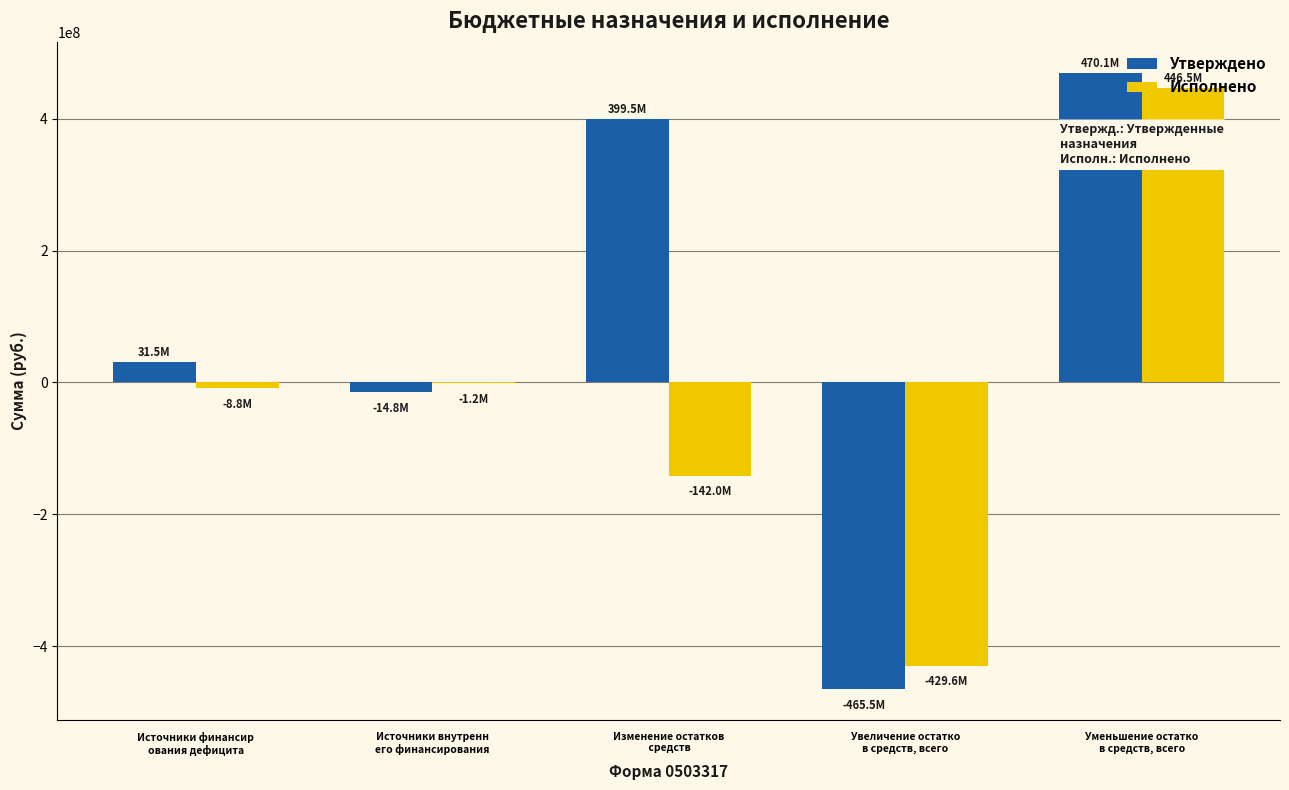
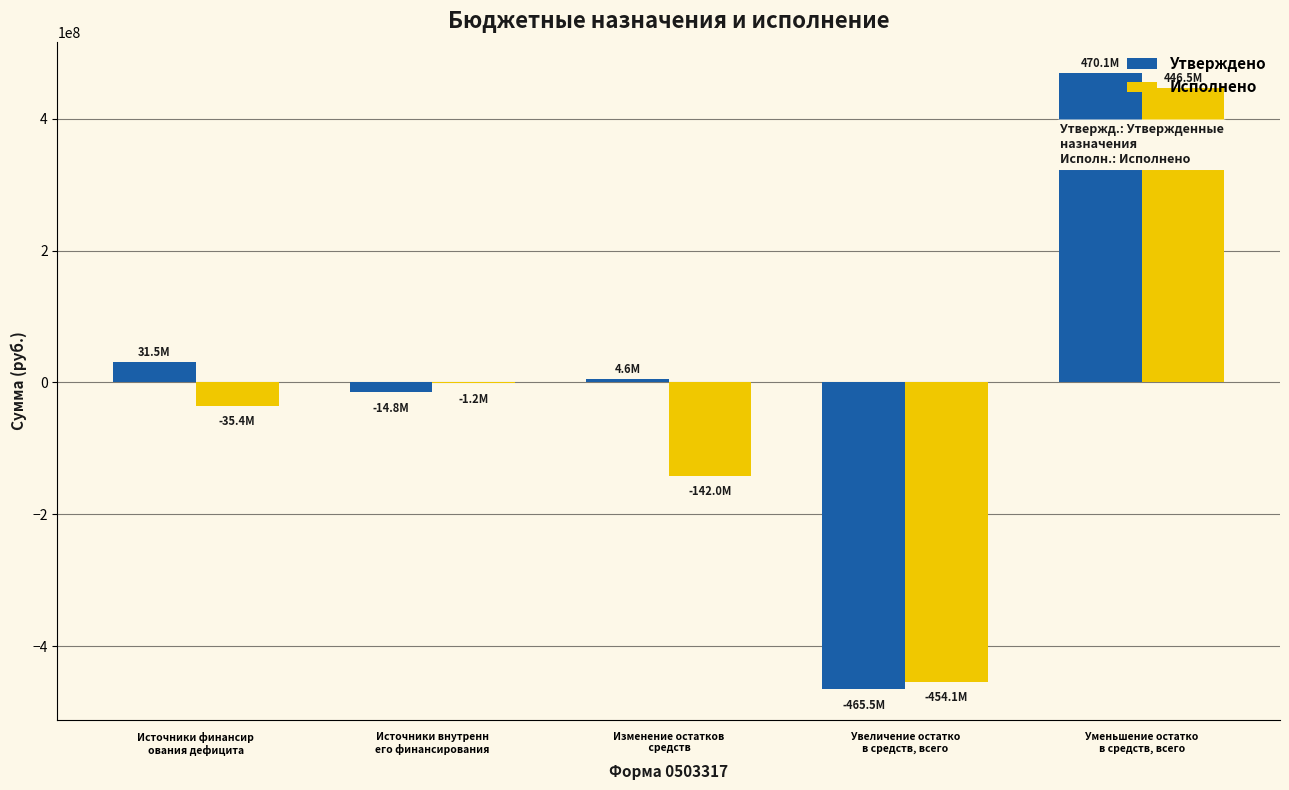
Исполнено, Источники финансир ования дефицита: -8.8M -> -35.4M
Утверждено, Изменение остатков средств: 399.5M -> 4.6M
Исполнено, Увеличение остатко в средств, всего: -429.6M -> -454.1M
